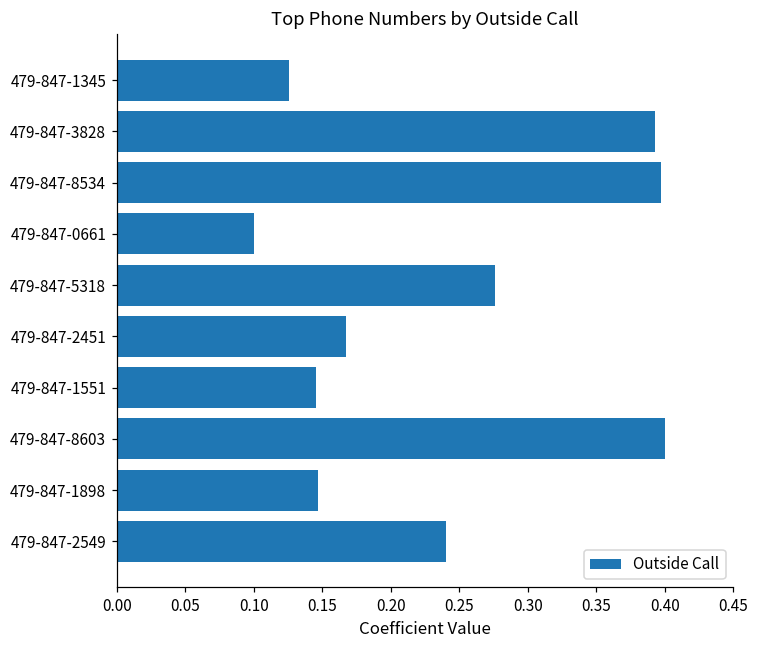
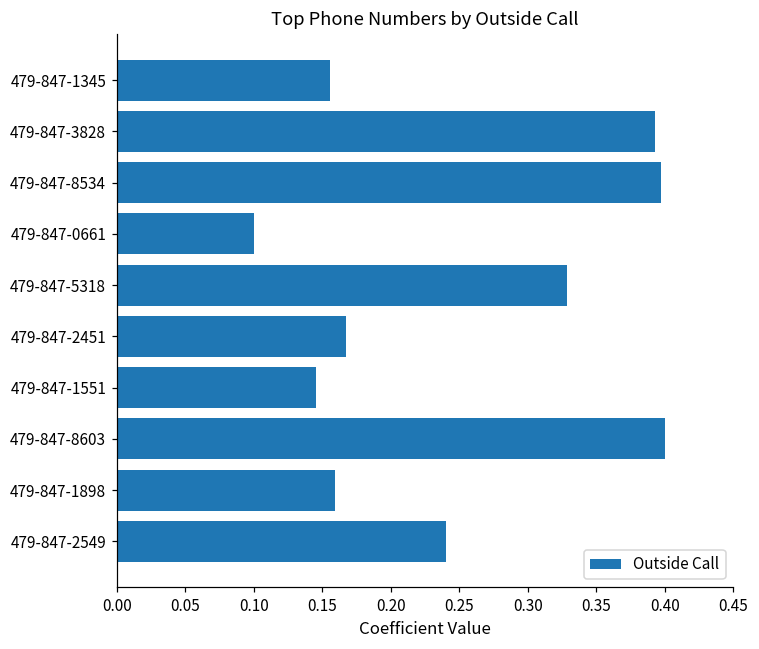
479-847-1345: 0.126 -> 0.156
479-847-5318: 0.276 -> 0.329
479-847-1898: 0.147 -> 0.159
